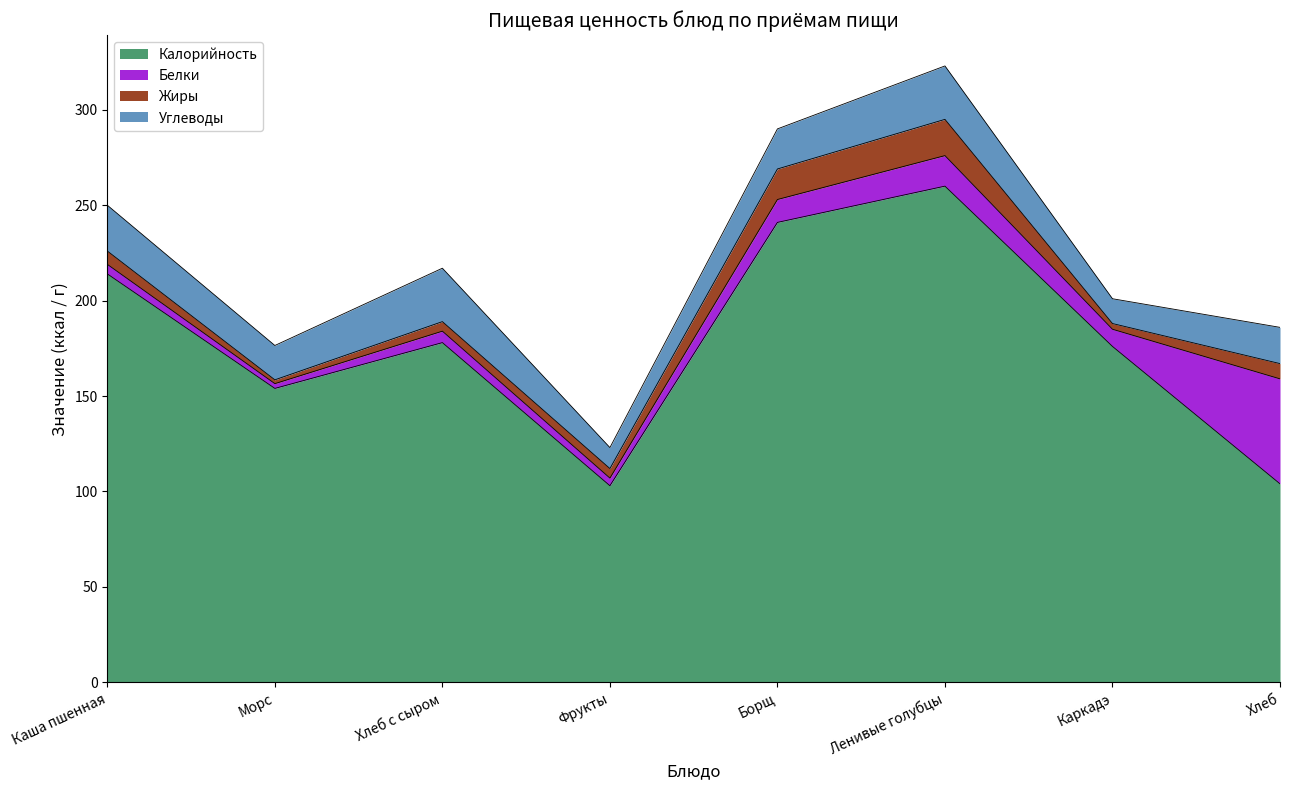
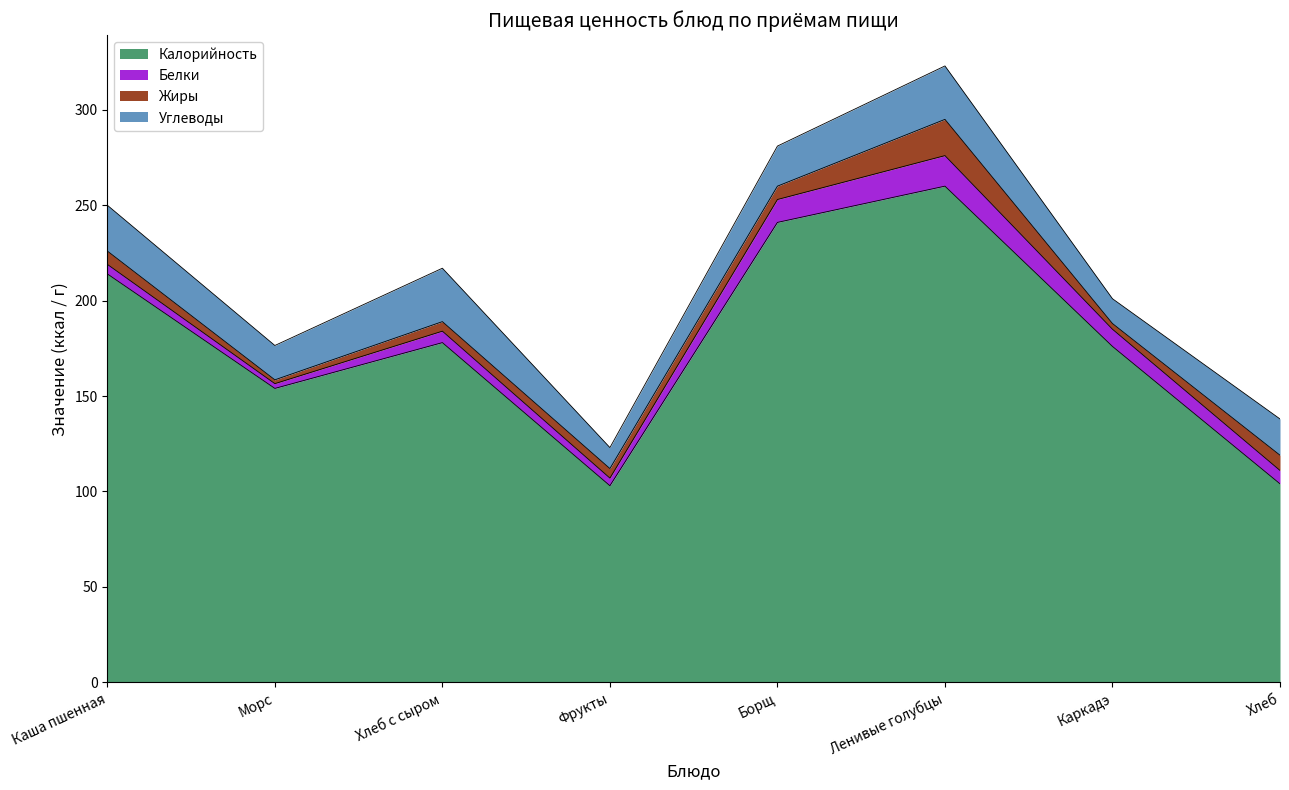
Жиры, Борщ: 16 -> 7
Белки, Хлеб: 55 -> 7
